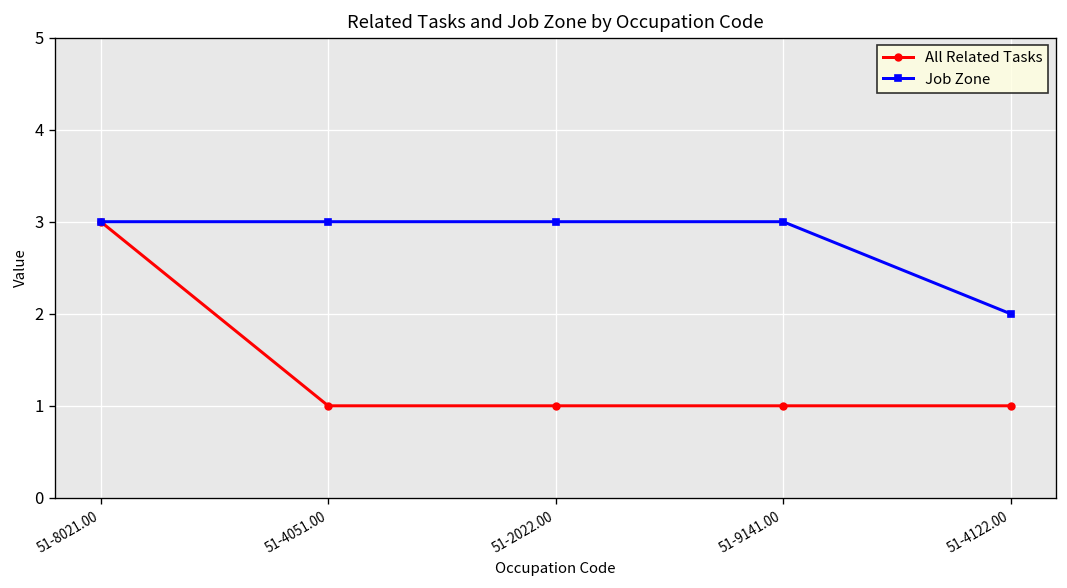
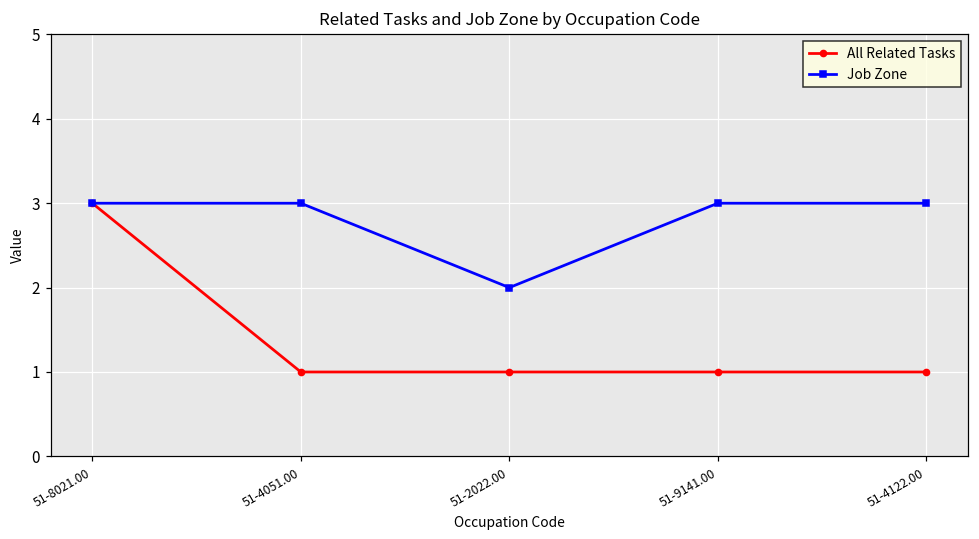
Job Zone, 51-2022.00: 3 -> 2
Job Zone, 51-4122.00: 2 -> 3
